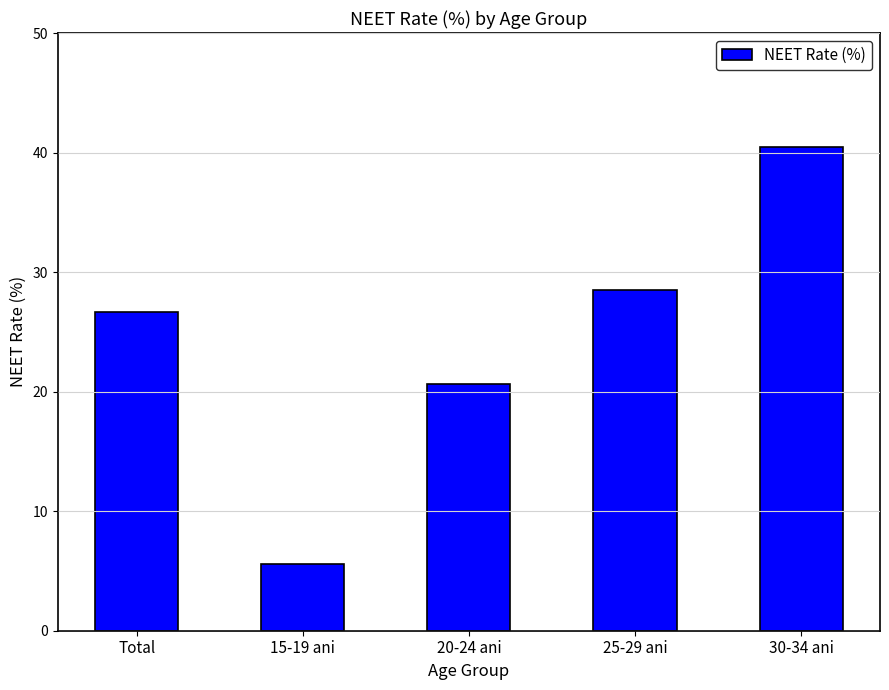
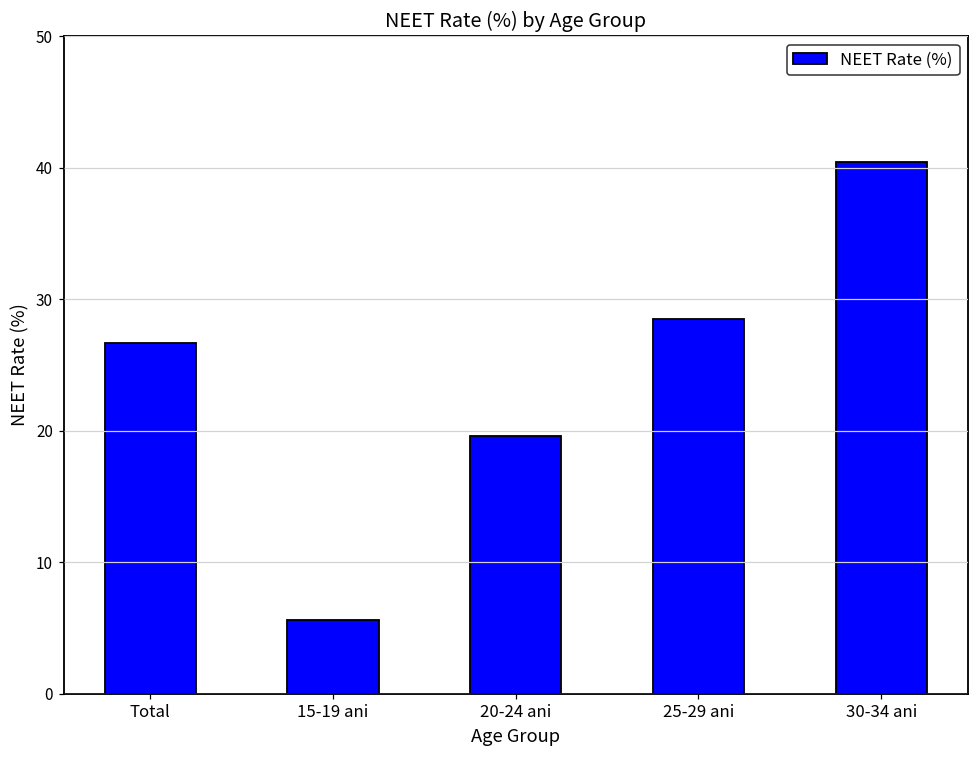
20-24 ani: 20.6 -> 19.6
